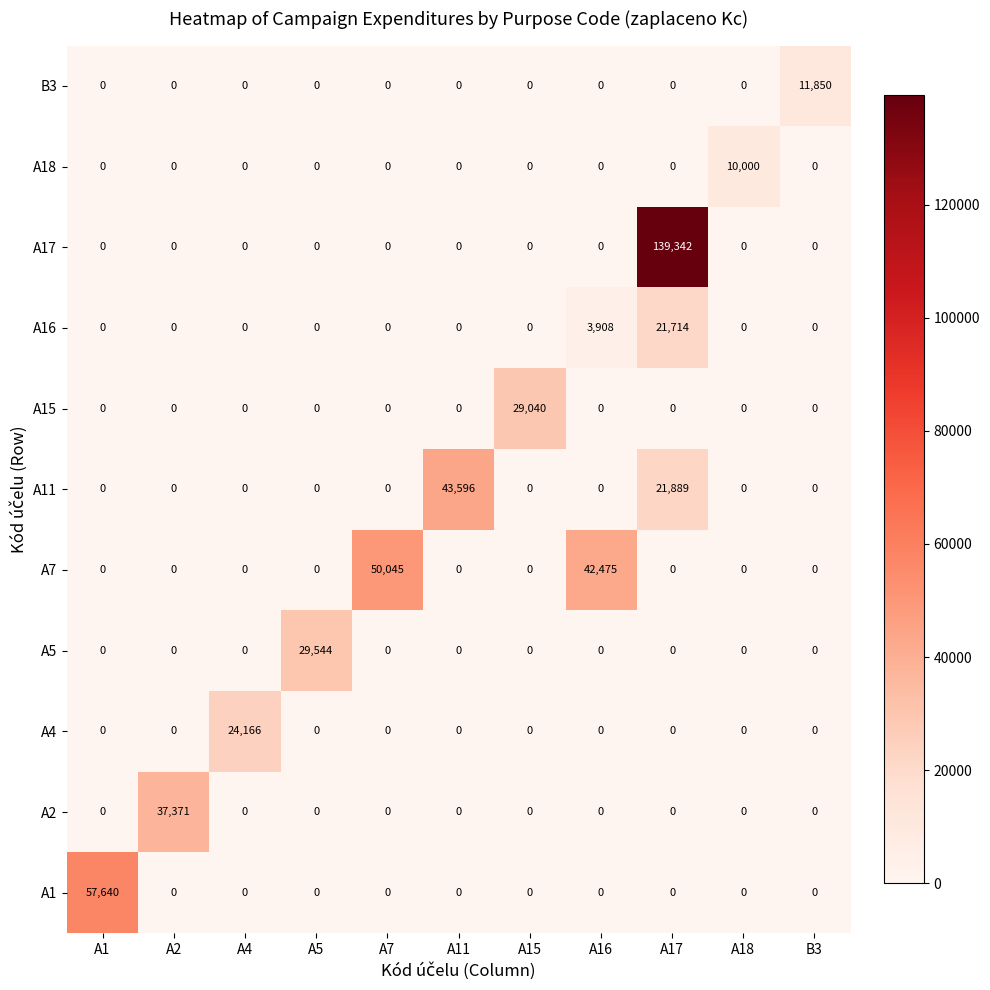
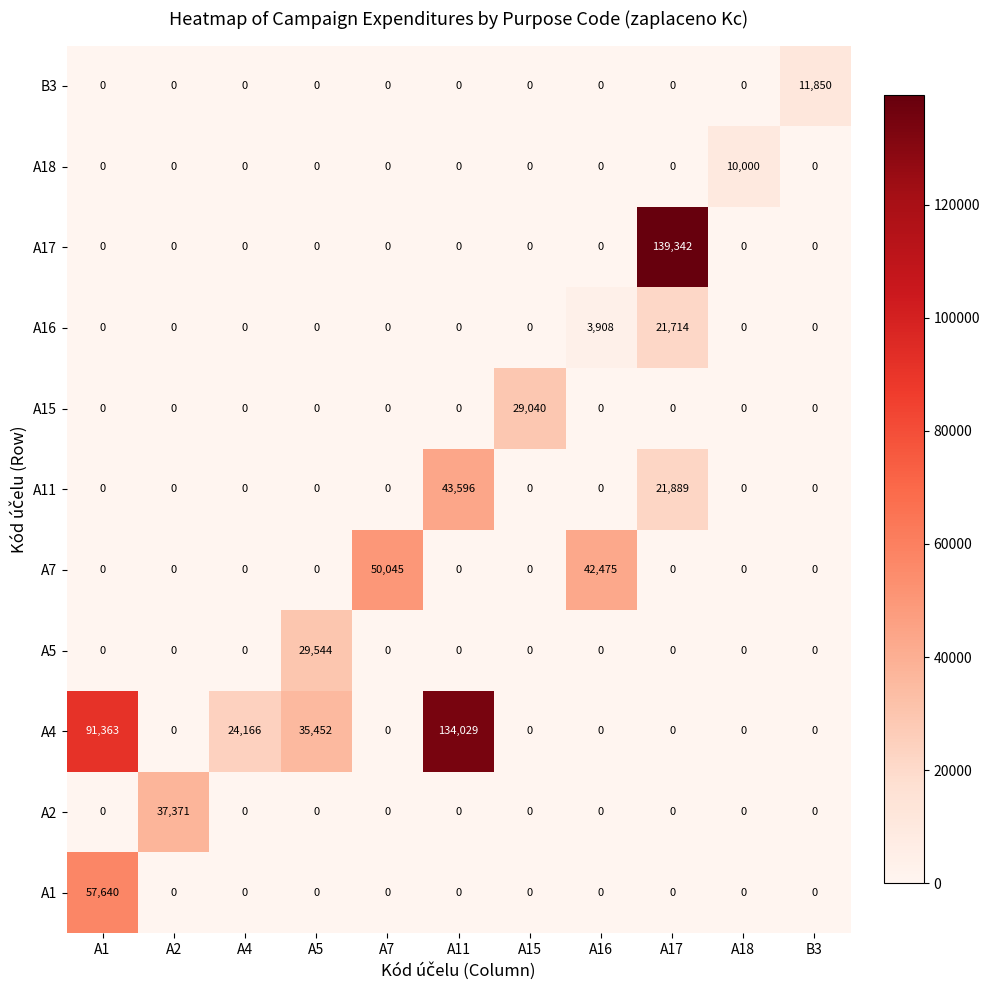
A4, A1: 0 -> 91,363
A4, A5: 0 -> 35,452
A4, A11: 0 -> 134,029
